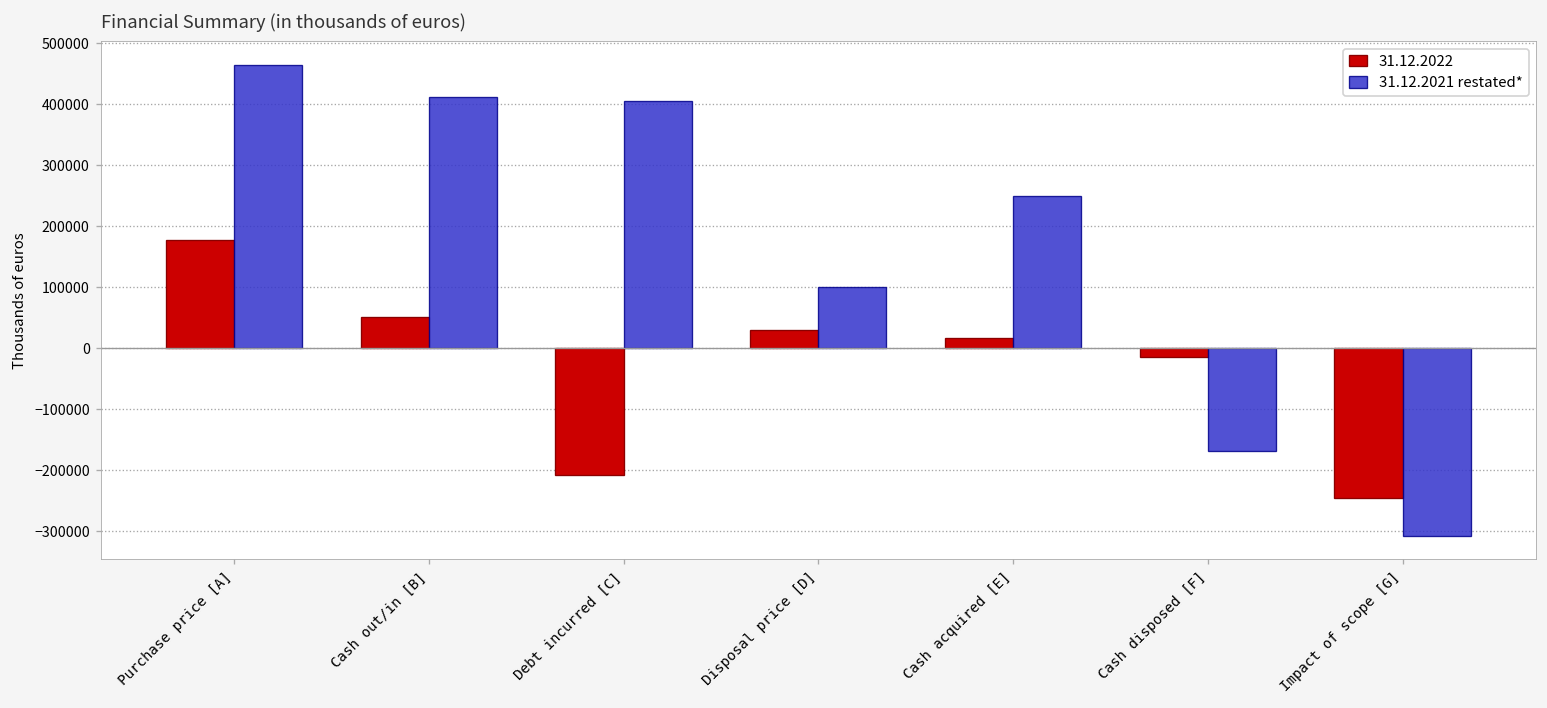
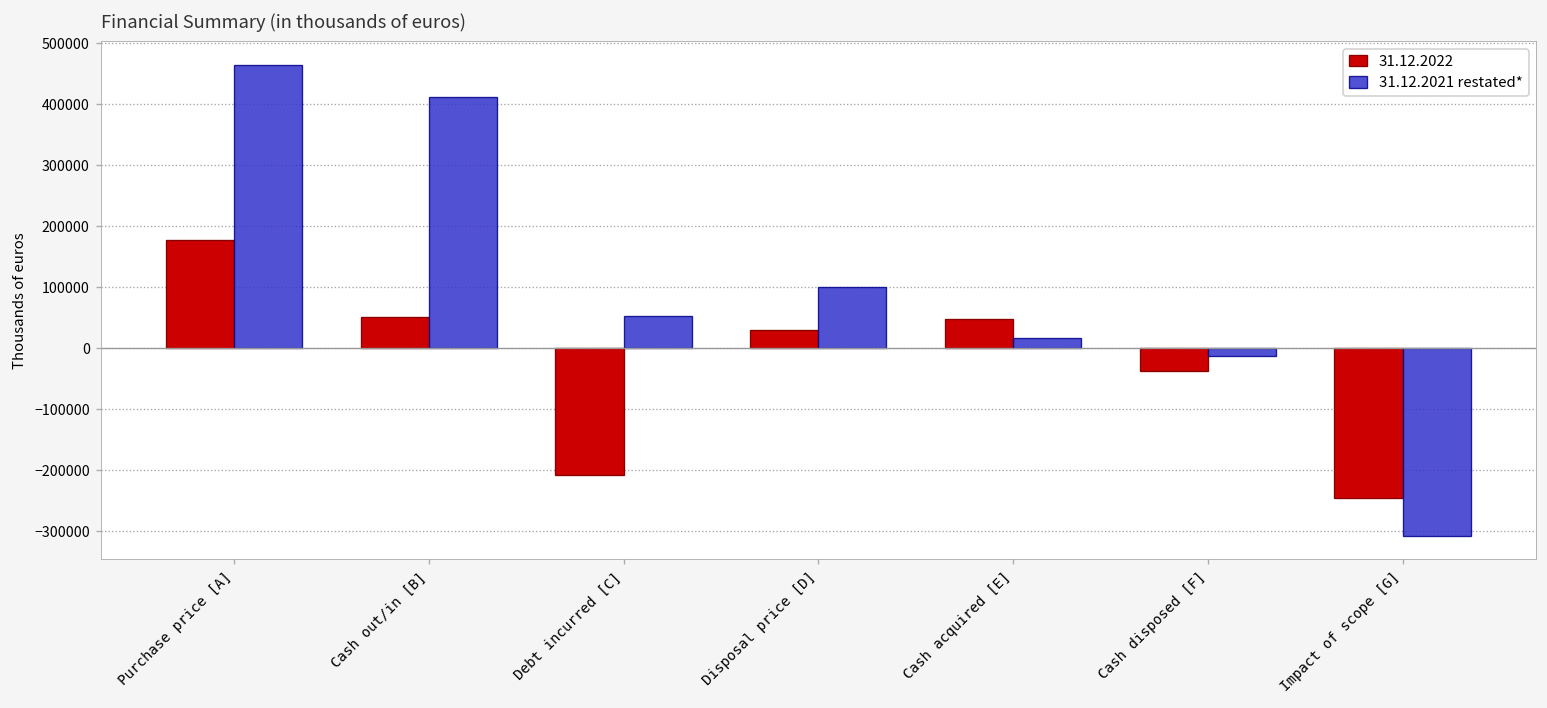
31.12.2021 restated*, Debt incurred [C]: 400000 -> 50000
31.12.2022, Cash acquired [E]: 20000 -> 50000
31.12.2021 restated*, Cash acquired [E]: 250000 -> 20000
31.12.2022, Cash disposed [F]: -10000 -> -40000
31.12.2021 restated*, Cash disposed [F]: -170000 -> -10000
